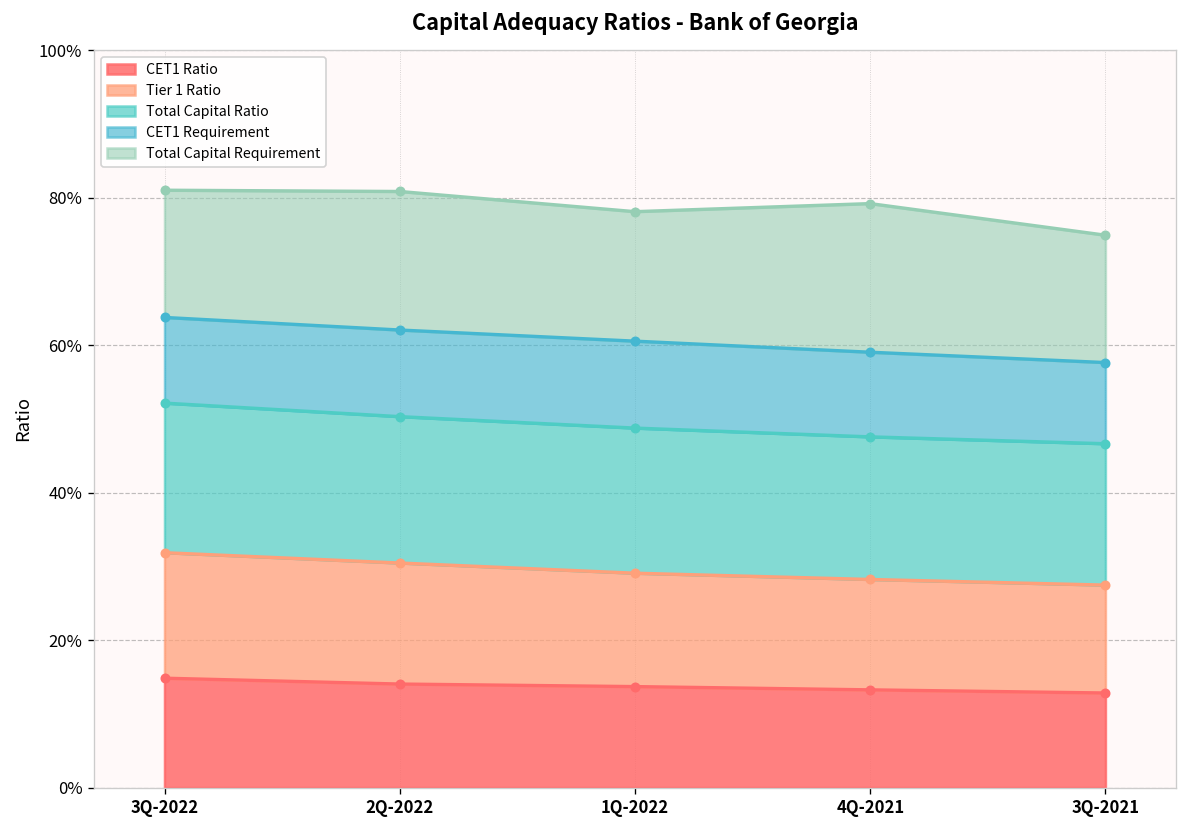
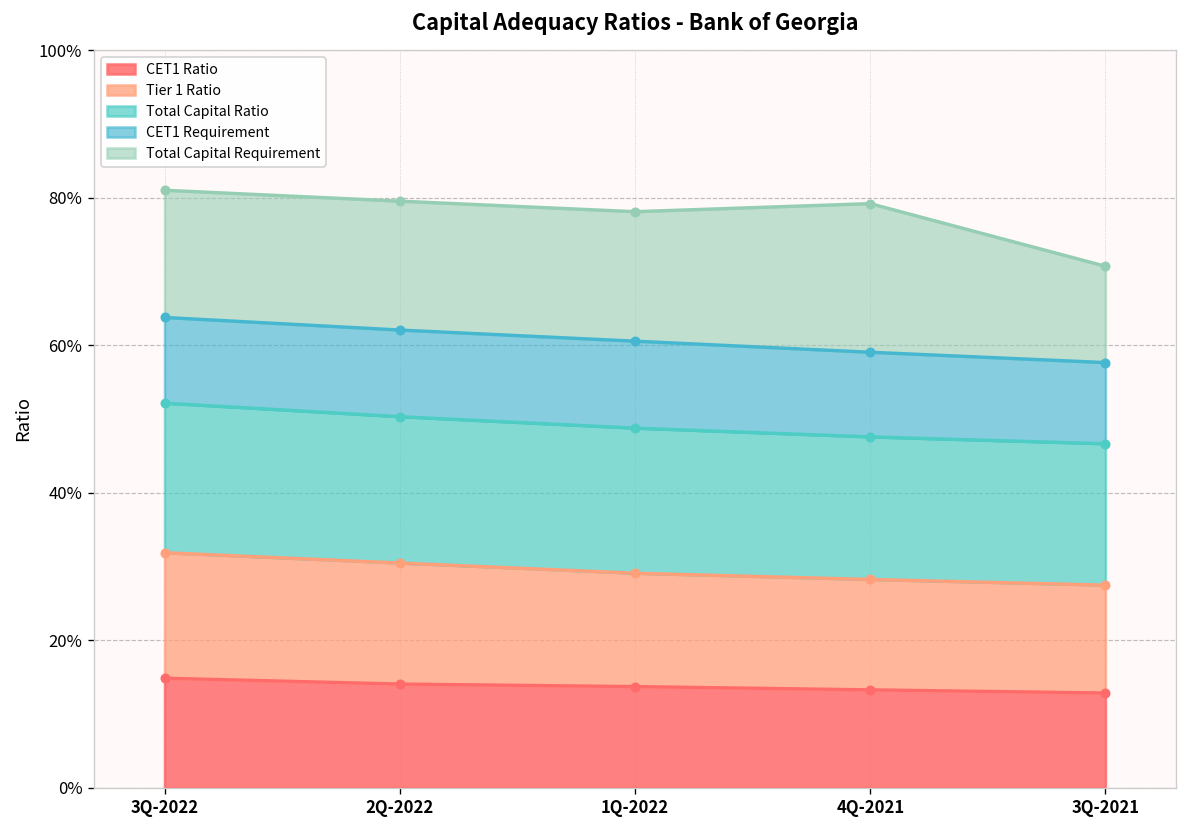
Total Capital Requirement, 2Q-2022: 19% -> 17%
Total Capital Requirement, 3Q-2021: 17% -> 13%
